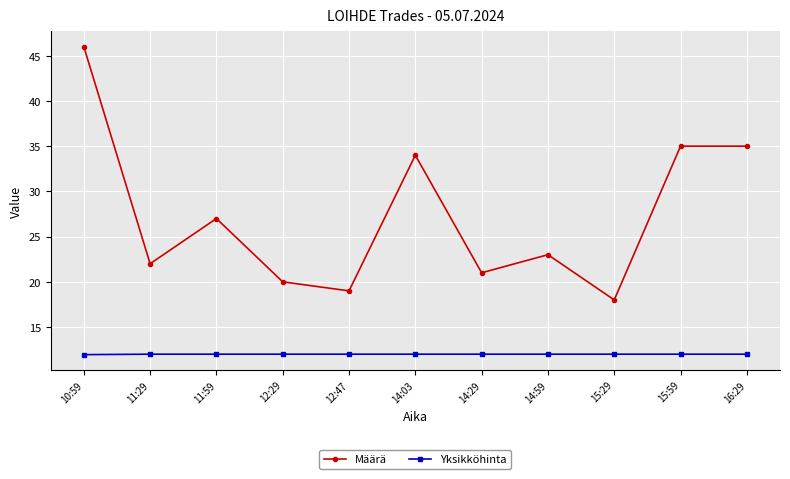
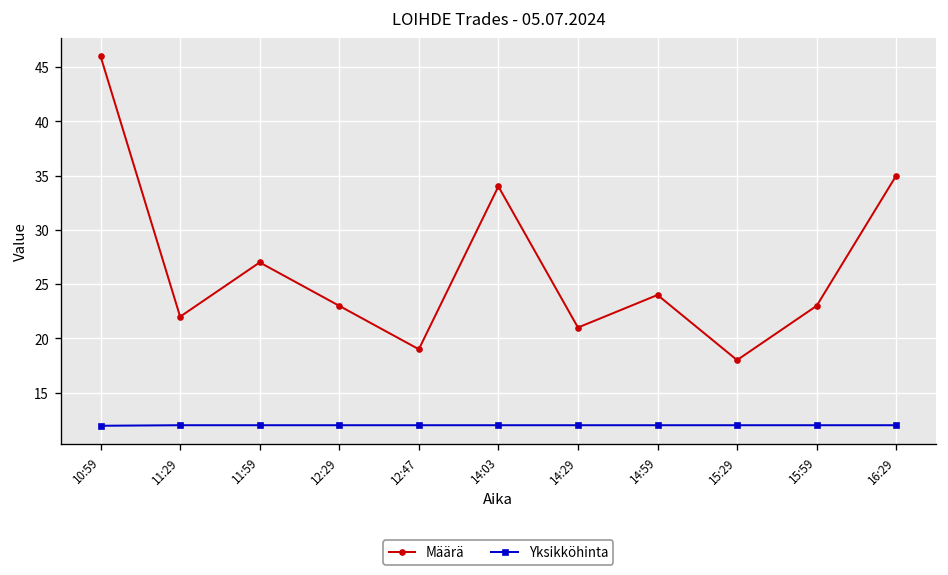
Määrä, 12:29: 20 -> 23
Määrä, 14:59: 23 -> 24
Määrä, 15:59: 35 -> 23
